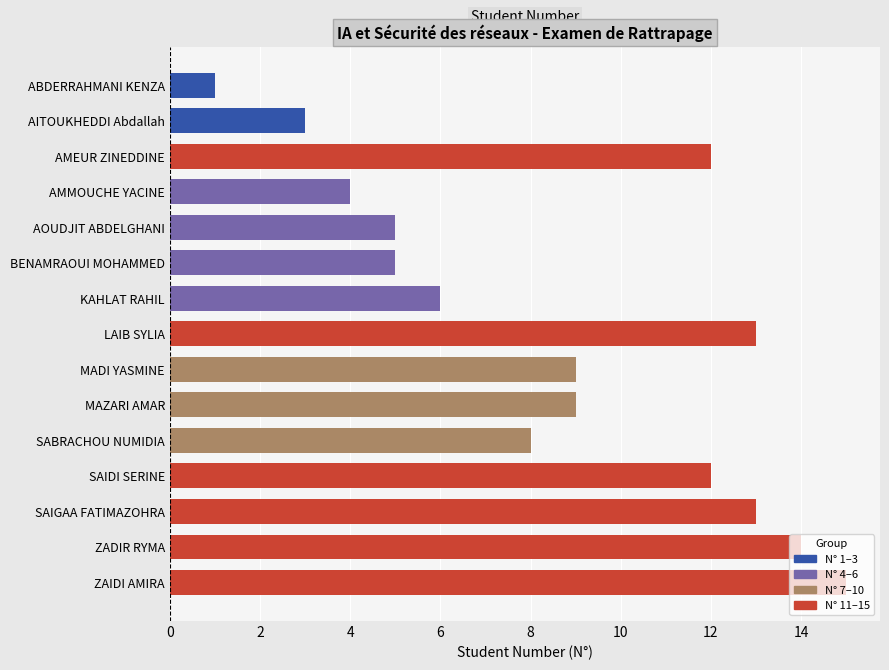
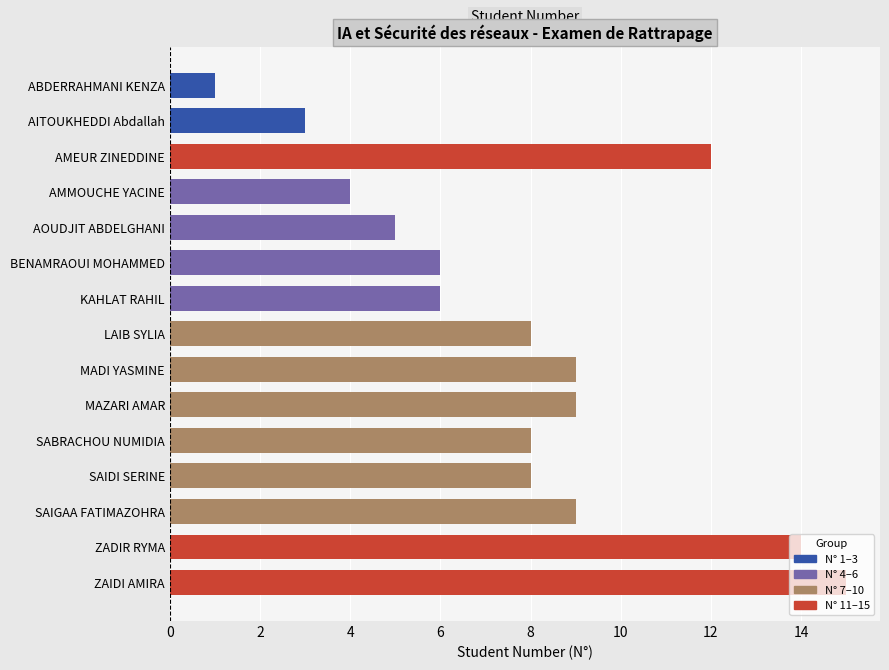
BENAMRAOUI MOHAMMED: 5 -> 6
LAIB SYLIA: 13 -> 8
SAIDI SERINE: 12 -> 8
SAIGAA FATIMAZOHRA: 13 -> 9
